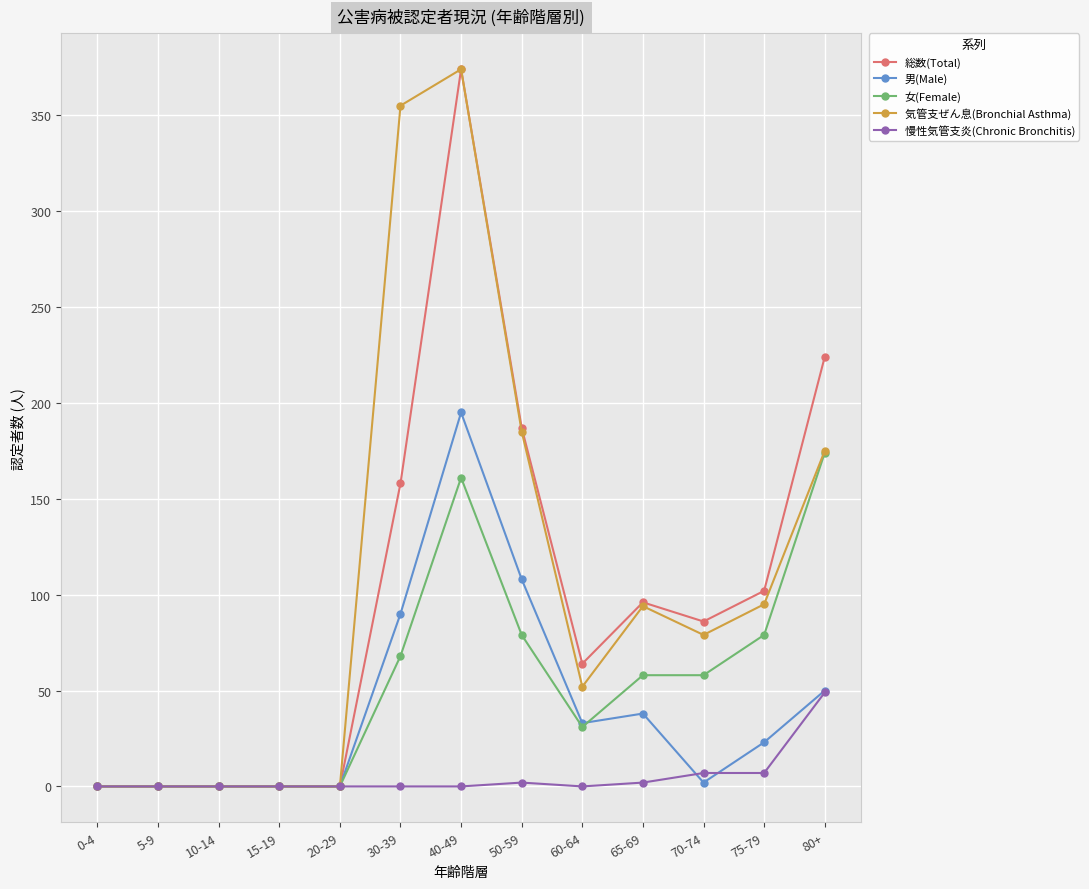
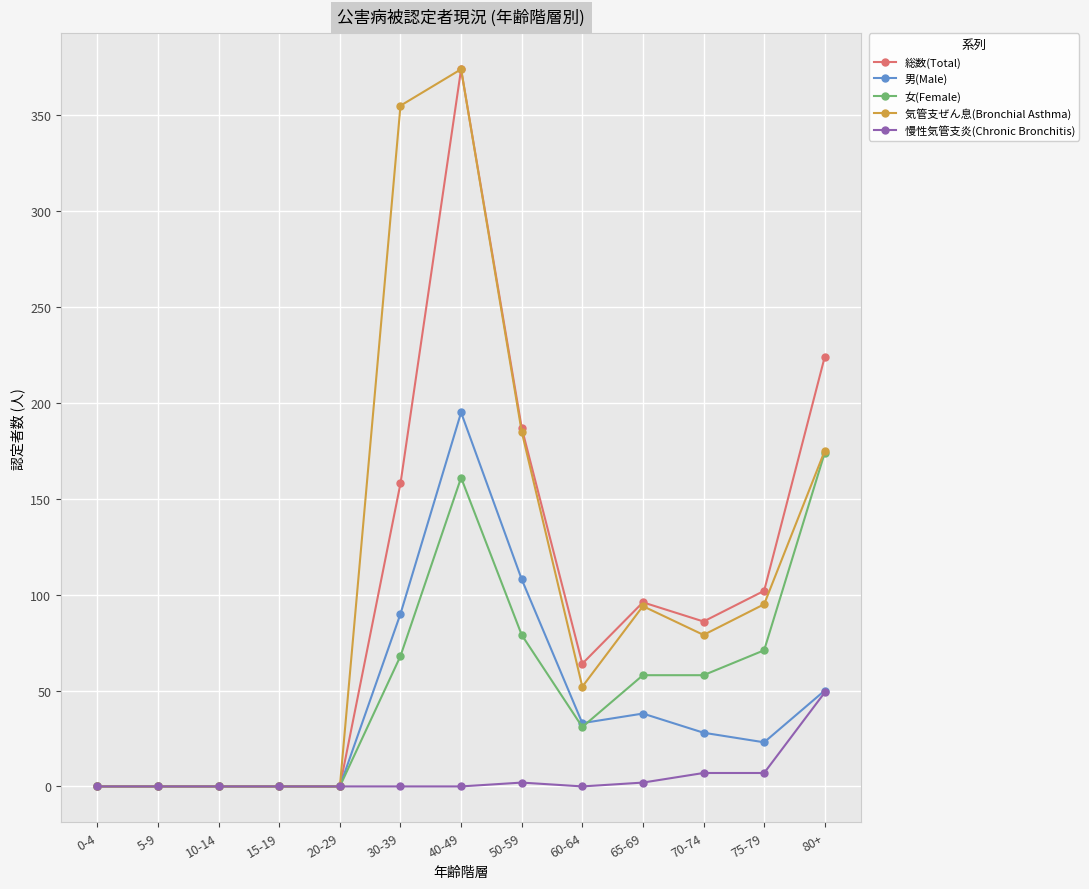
男(Male), 70-74: 2 -> 28
女(Female), 75-79: 79 -> 71
